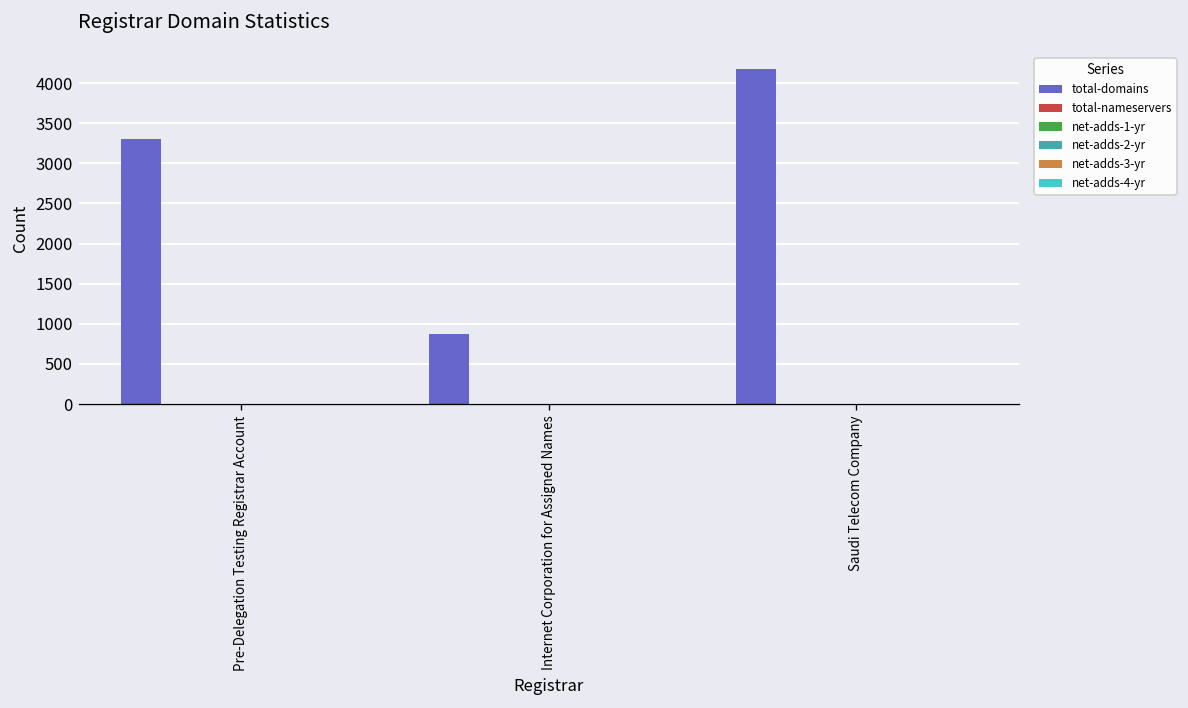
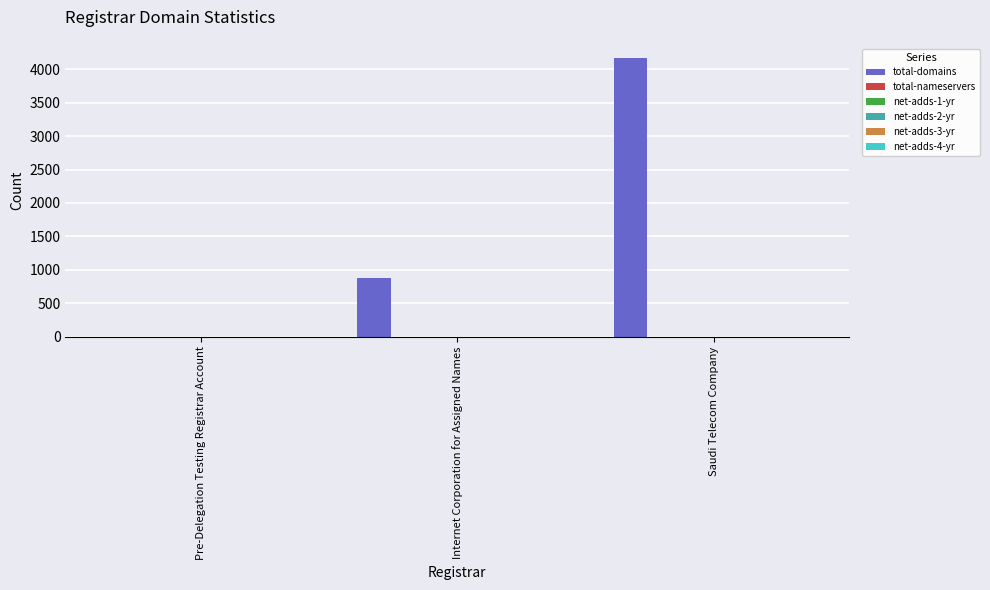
total-domains, Pre-Delegation Testing Registrar Account: 3300 -> 0
